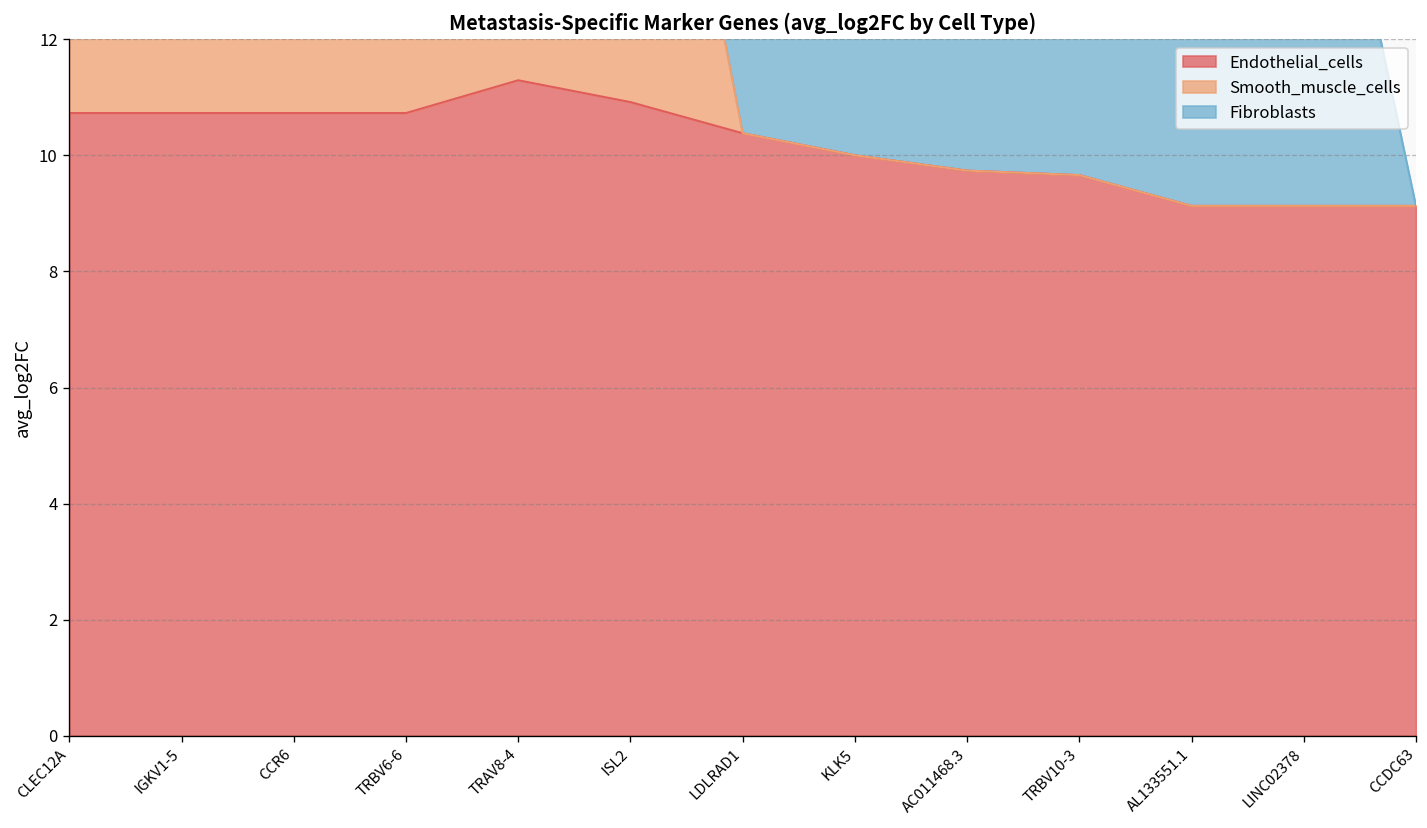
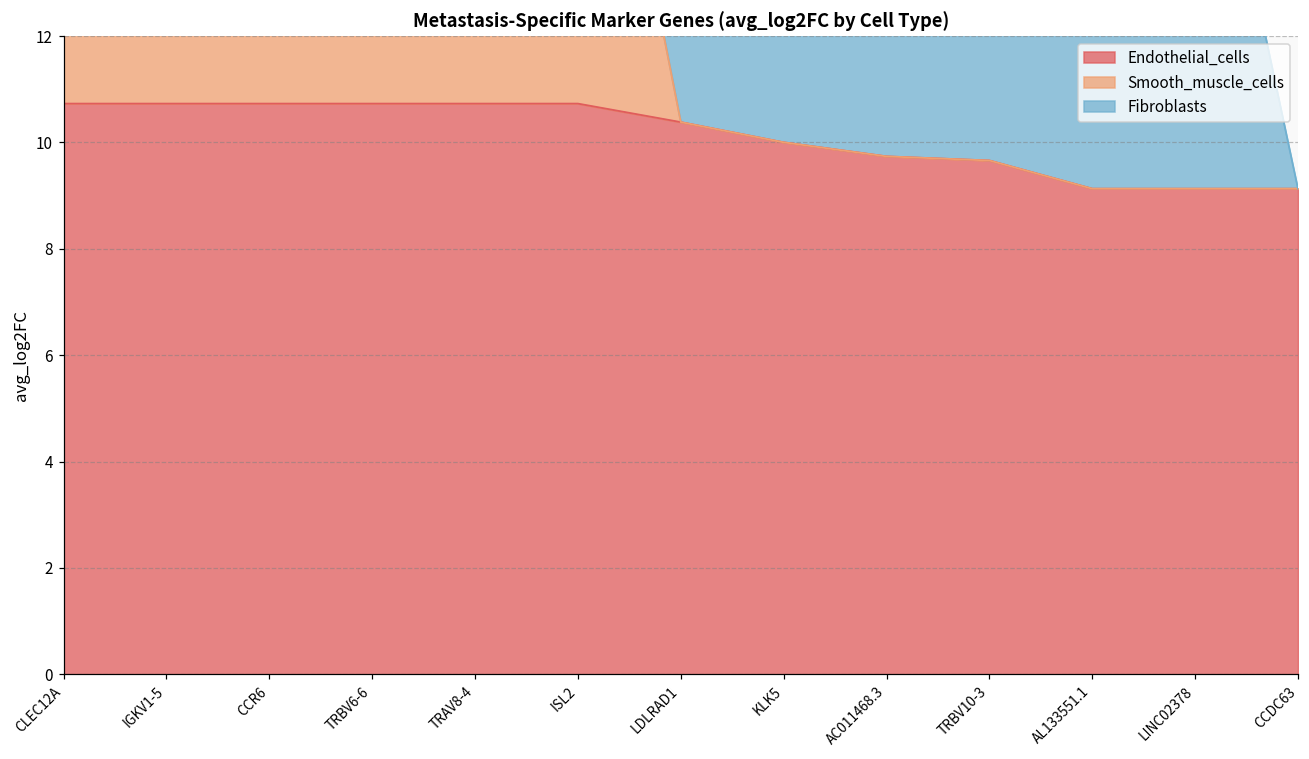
Endothelial_cells, TRAV8-4: 11.3 -> 10.7
Endothelial_cells, ISL2: 10.9 -> 10.7
